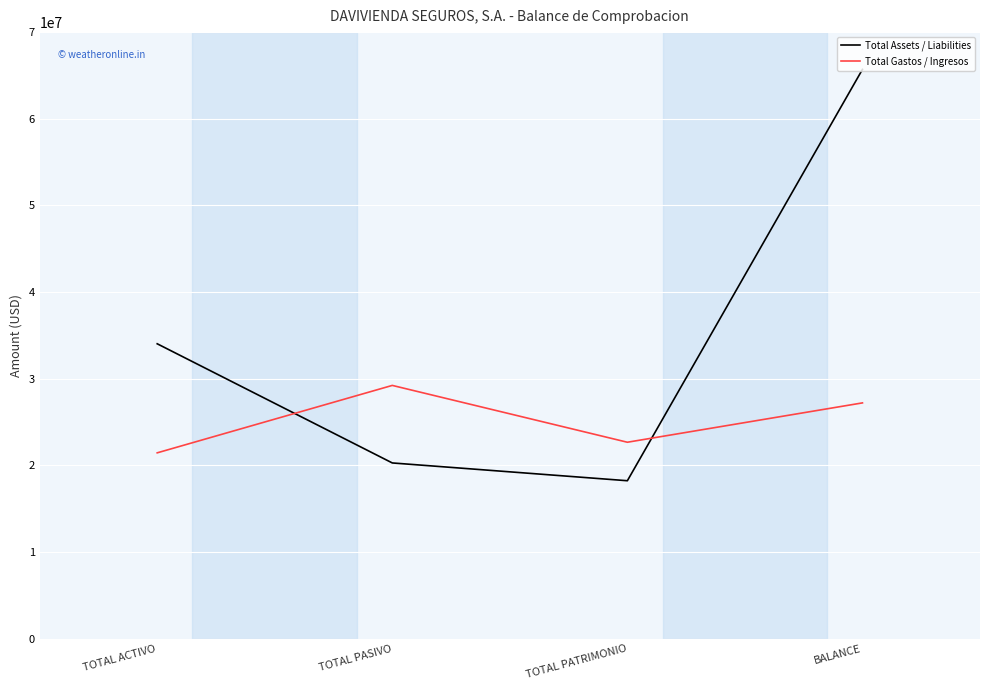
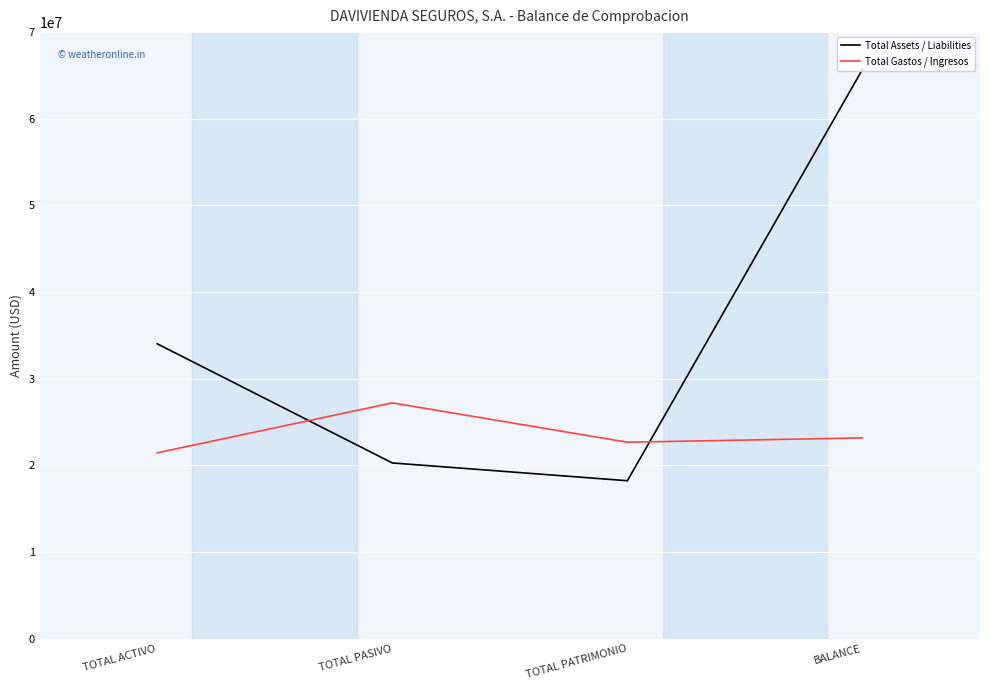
Total Gastos / Ingresos, TOTAL PASIVO: 29000000 -> 27000000
Total Gastos / Ingresos, BALANCE: 27000000 -> 23000000
